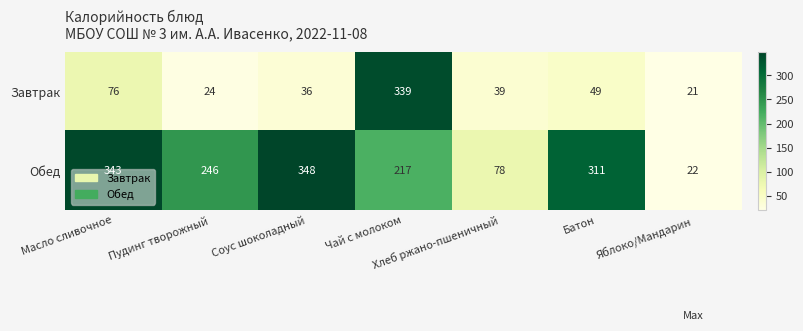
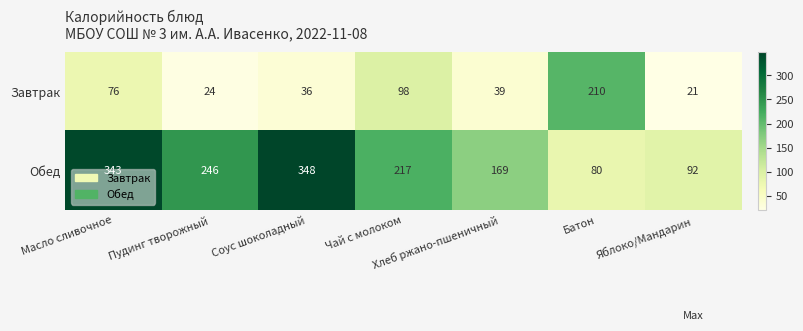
Завтрак, Чай с молоком: 339 -> 98
Завтрак, Батон: 49 -> 210
Обед, Хлеб ржано-пшеничный: 78 -> 169
Обед, Батон: 311 -> 80
Обед, Яблоко/Мандарин: 22 -> 92
